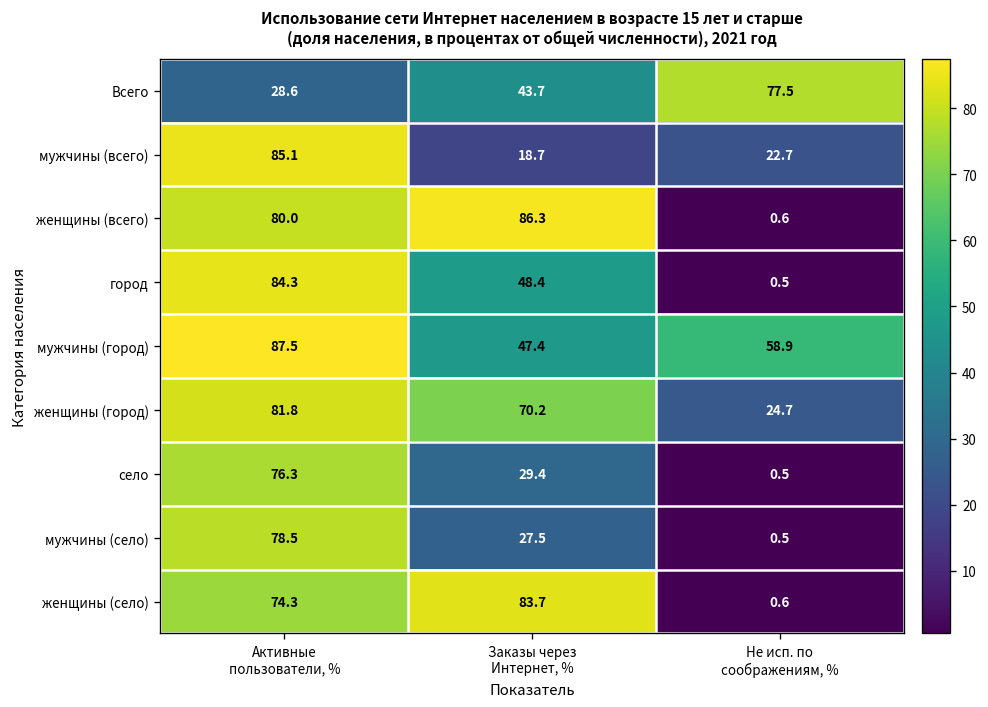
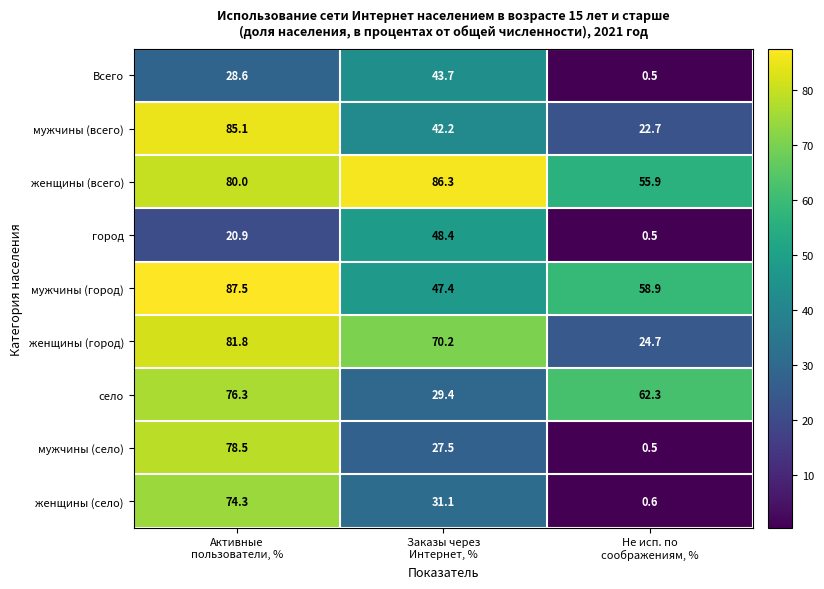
Всего, Не исп. по соображениям, %: 77.5 -> 0.5
мужчины (всего), Заказы через Интернет, %: 18.7 -> 42.2
женщины (всего), Не исп. по соображениям, %: 0.6 -> 55.9
город, Активные пользователи, %: 84.3 -> 20.9
село, Не исп. по соображениям, %: 0.5 -> 62.3
женщины (село), Заказы через Интернет, %: 83.7 -> 31.1
